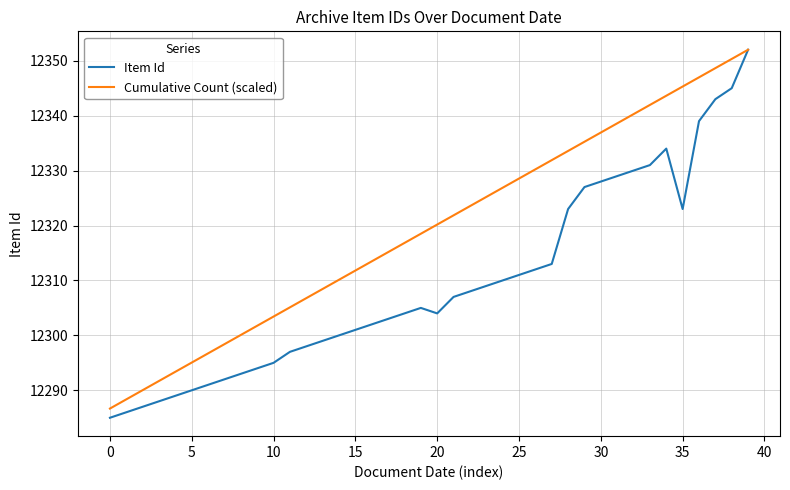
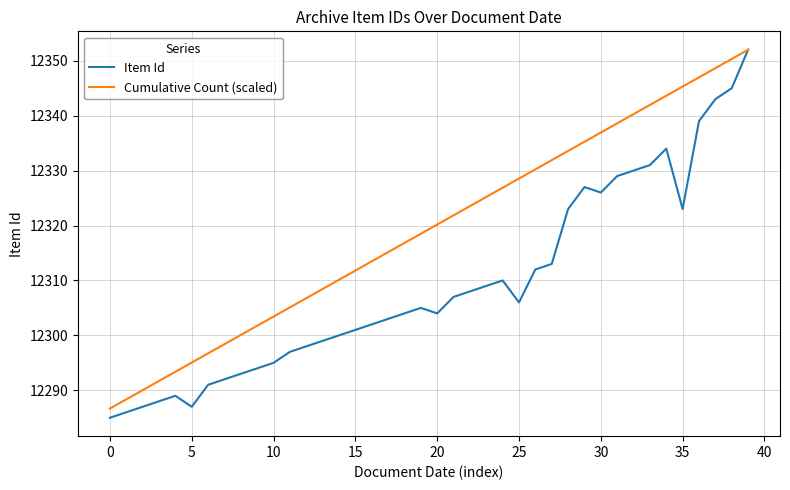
Item Id, 5: 12290 -> 12287
Item Id, 25: 12311 -> 12306
Item Id, 30: 12328 -> 12326
